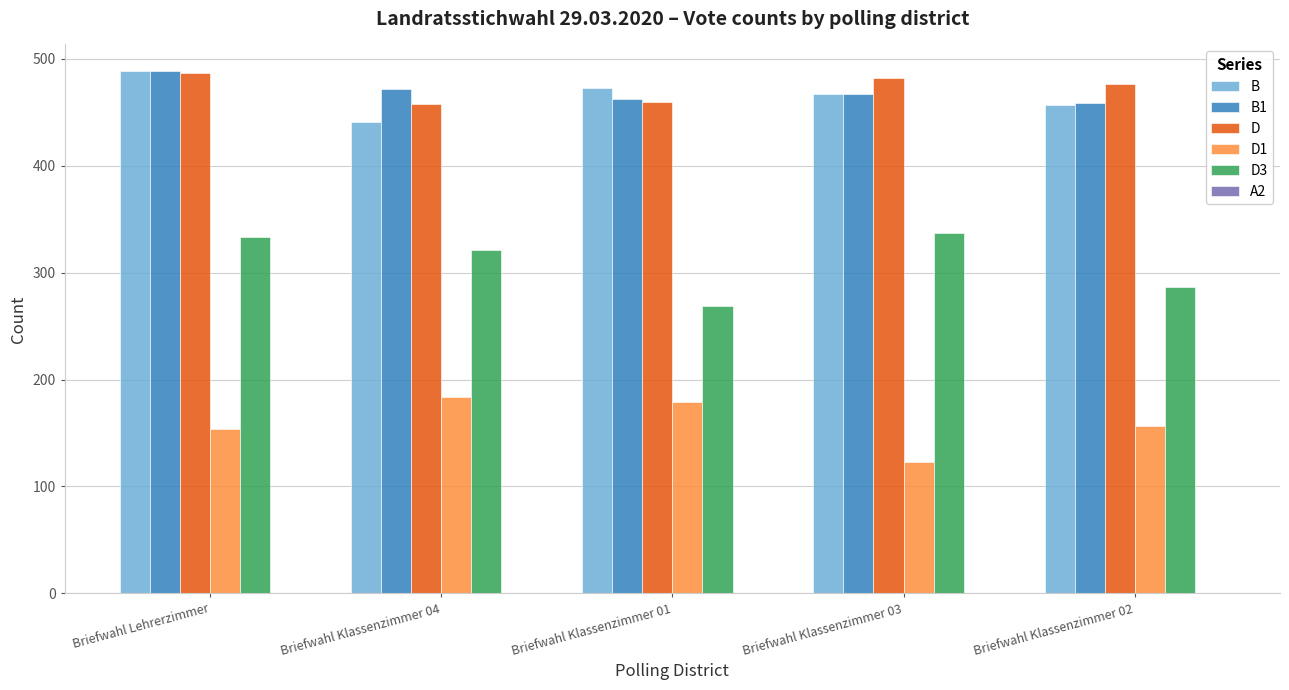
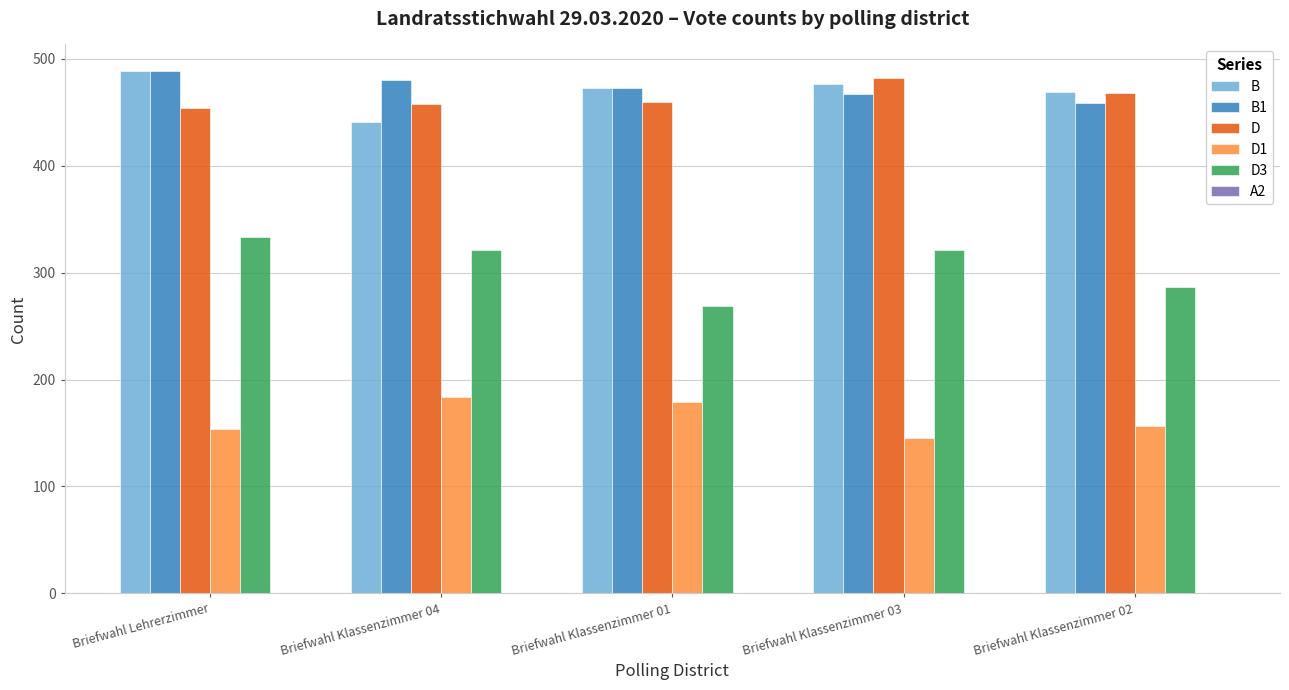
D, Briefwahl Lehrerzimmer: 487 -> 454
B1, Briefwahl Klassenzimmer 04: 472 -> 480
B1, Briefwahl Klassenzimmer 01: 462 -> 473
B, Briefwahl Klassenzimmer 03: 467 -> 476
D1, Briefwahl Klassenzimmer 03: 123 -> 145
D3, Briefwahl Klassenzimmer 03: 337 -> 321
B, Briefwahl Klassenzimmer 02: 457 -> 469
D, Briefwahl Klassenzimmer 02: 476 -> 468
